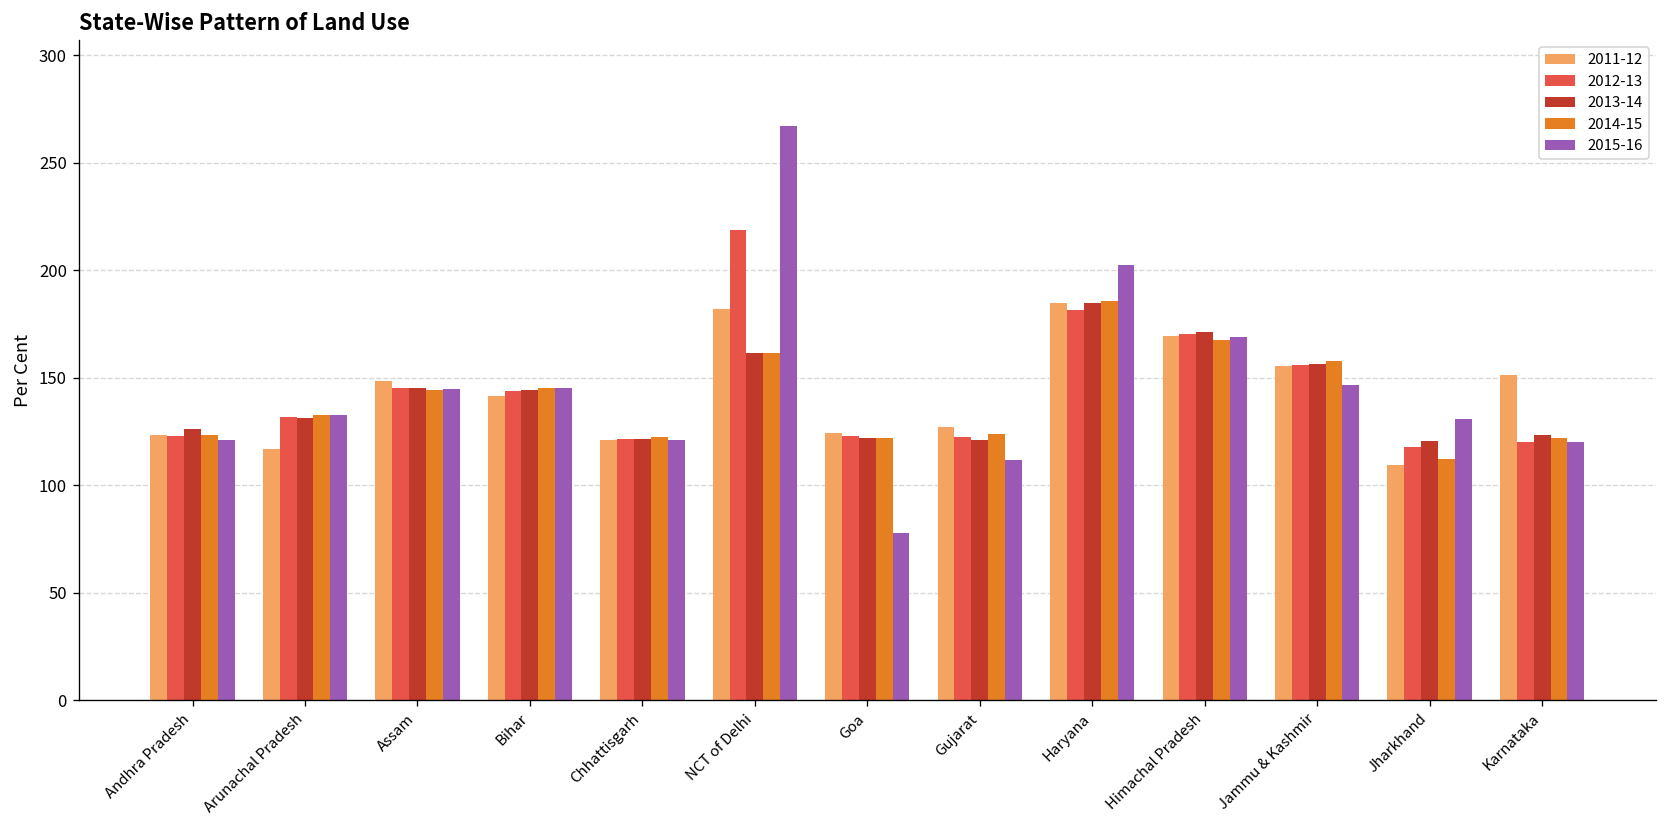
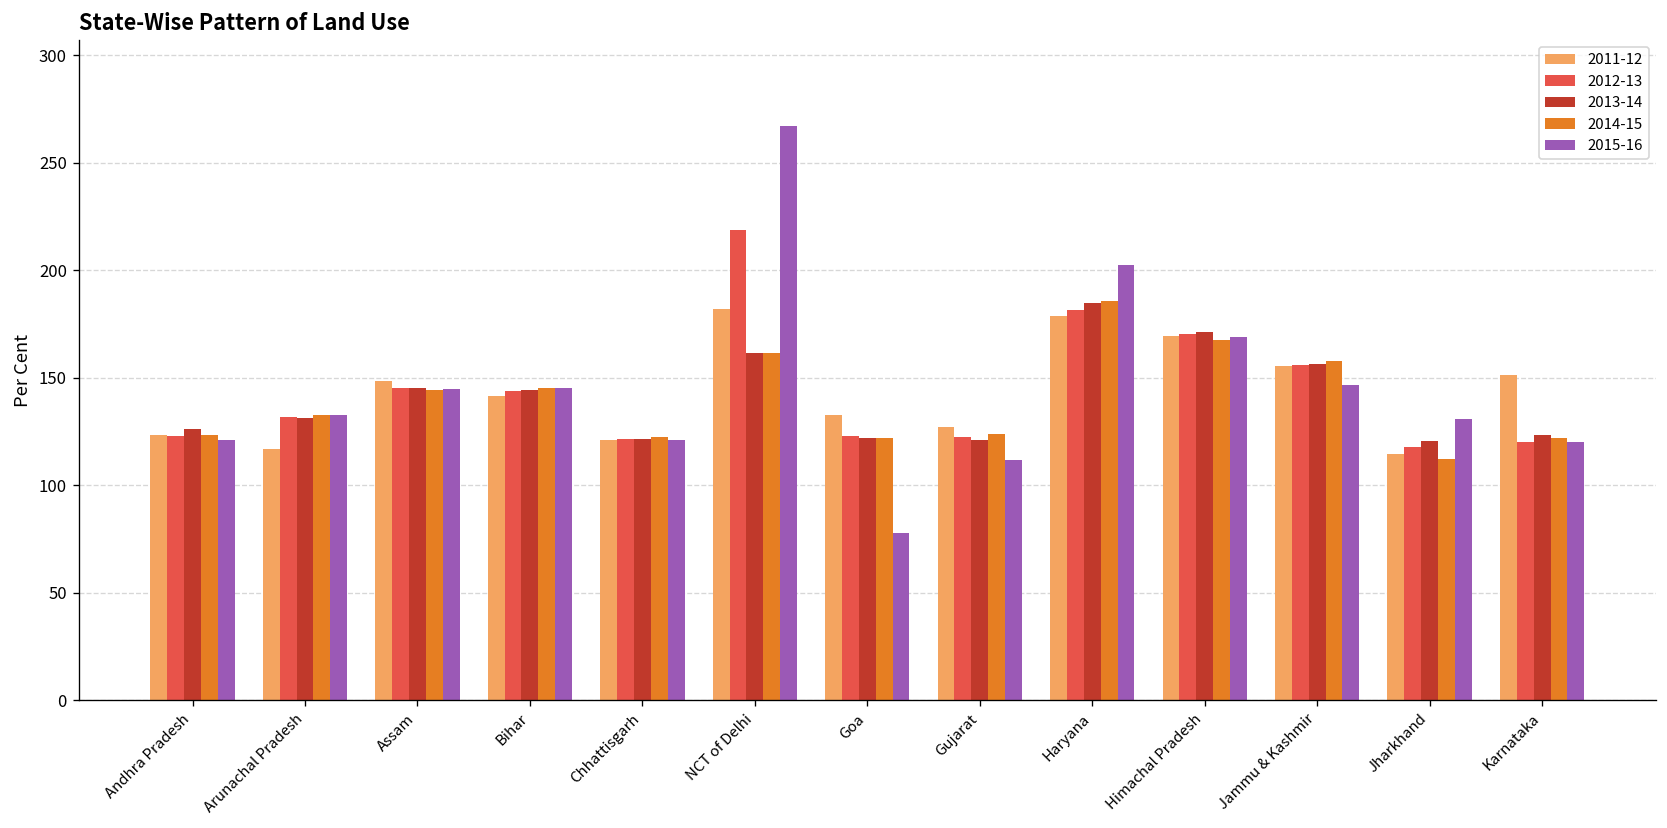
2011-12, Goa: 124 -> 133
2011-12, Haryana: 185 -> 179
2011-12, Jharkhand: 109 -> 114
